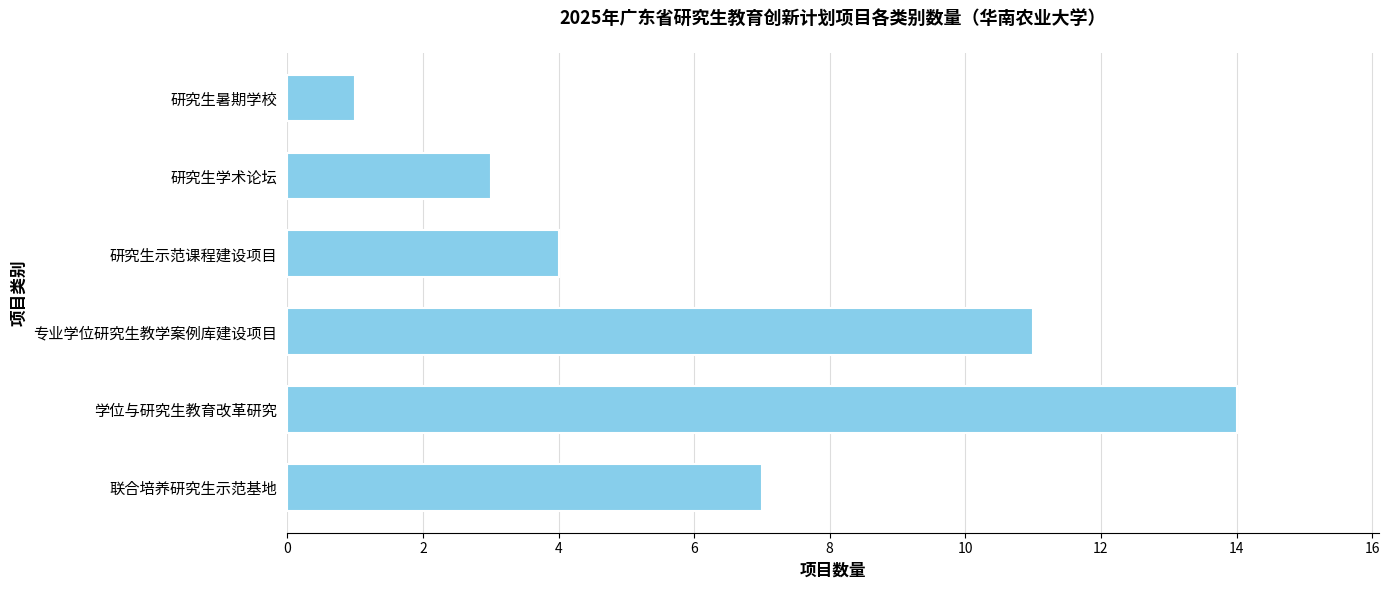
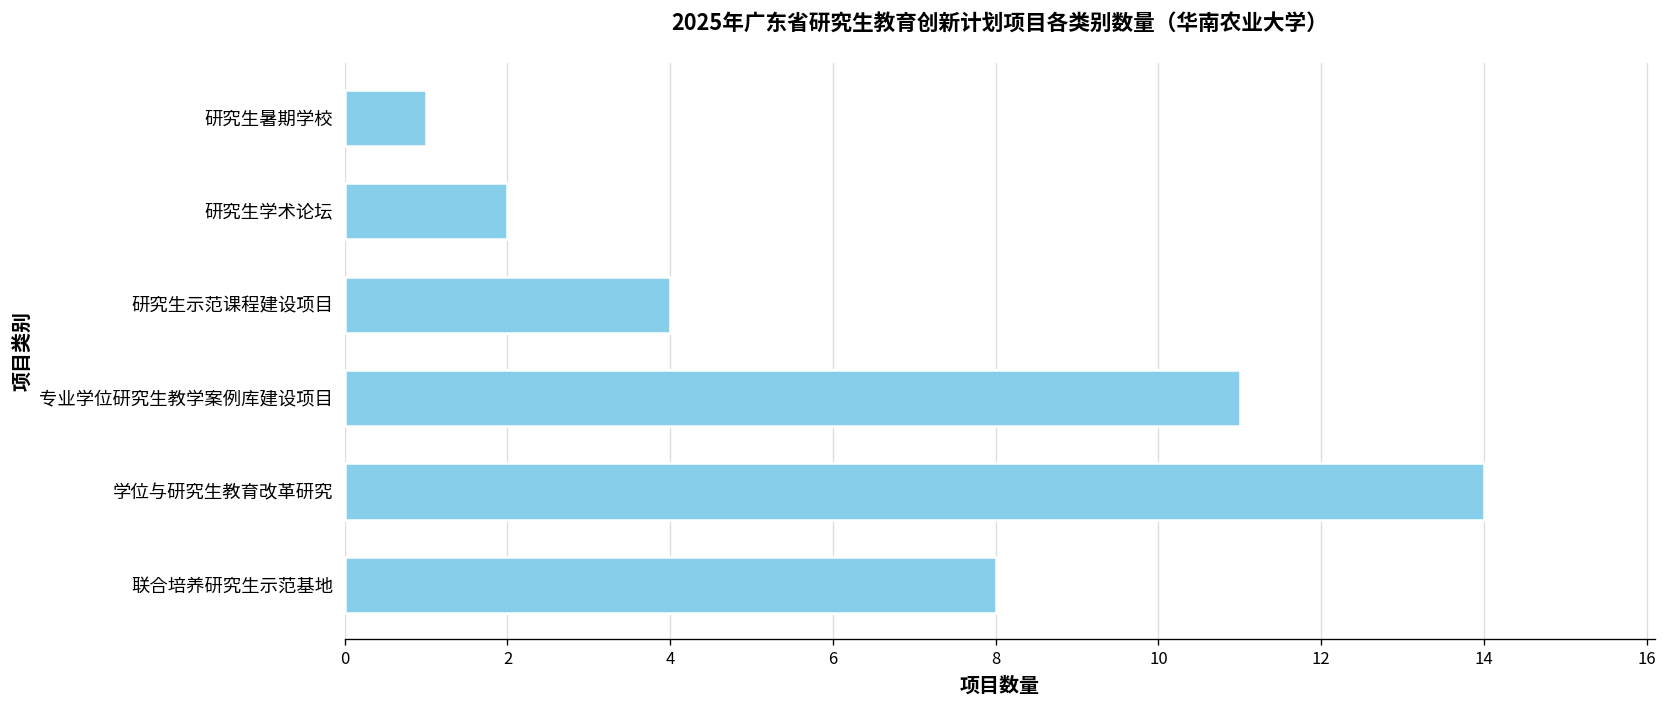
研究生学术论坛: 3 -> 2
联合培养研究生示范基地: 7 -> 8
